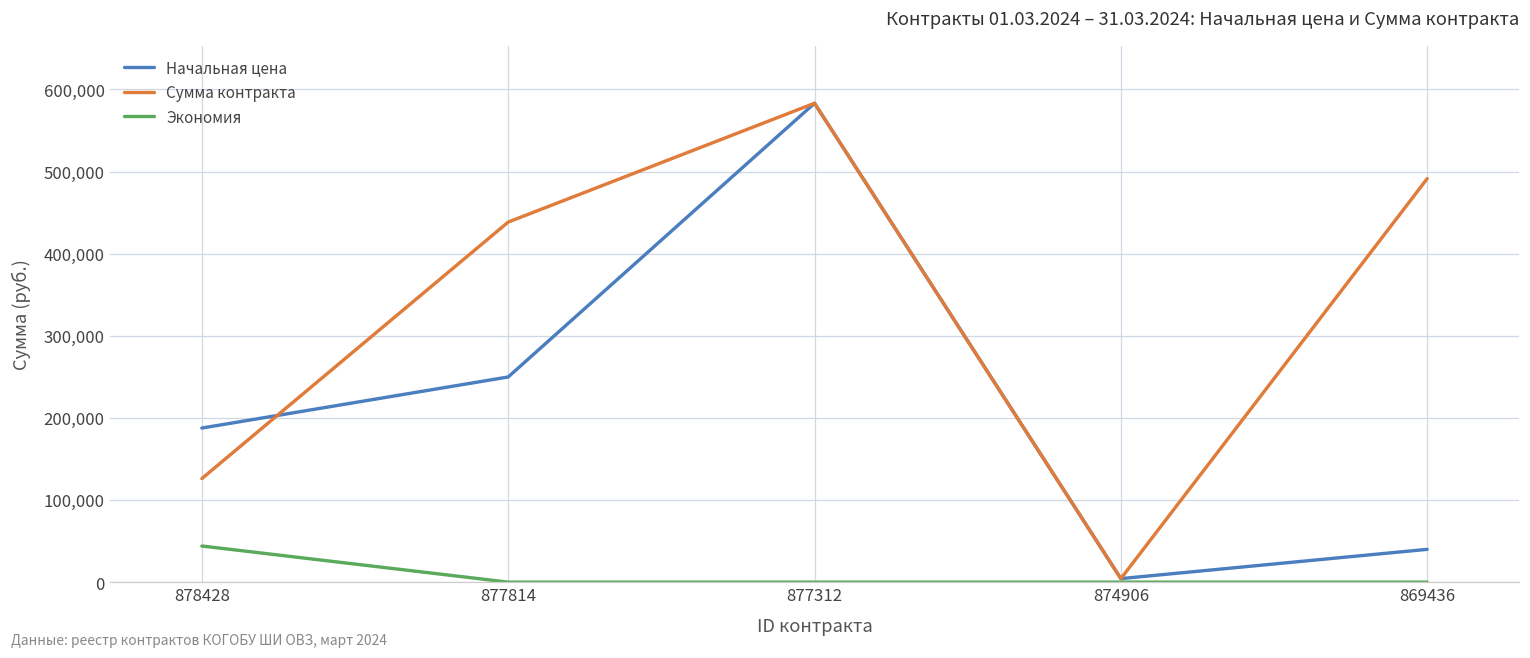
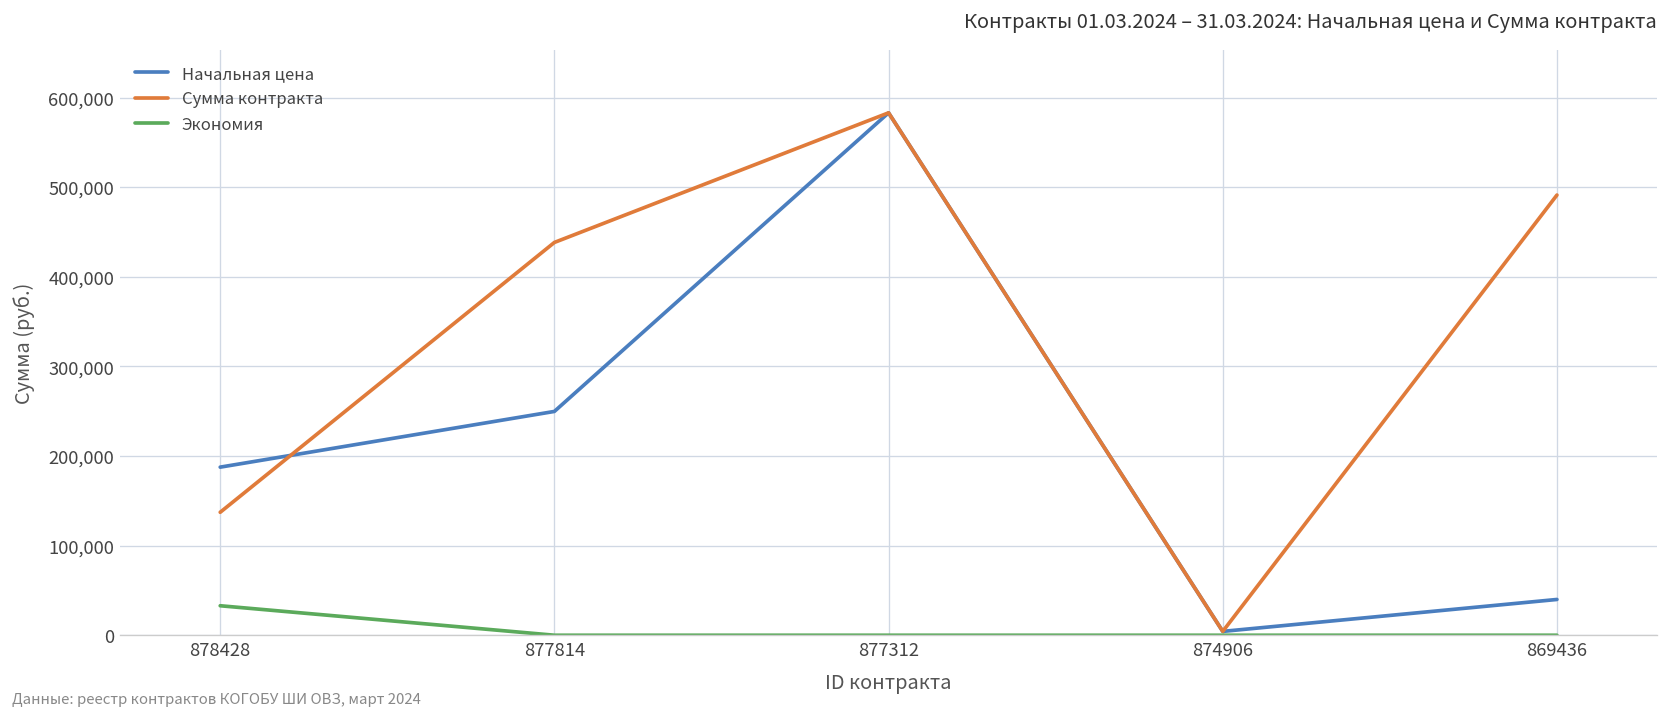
Сумма контракта, 878428: 130,000 -> 140,000
Экономия, 878428: 40,000 -> 30,000
